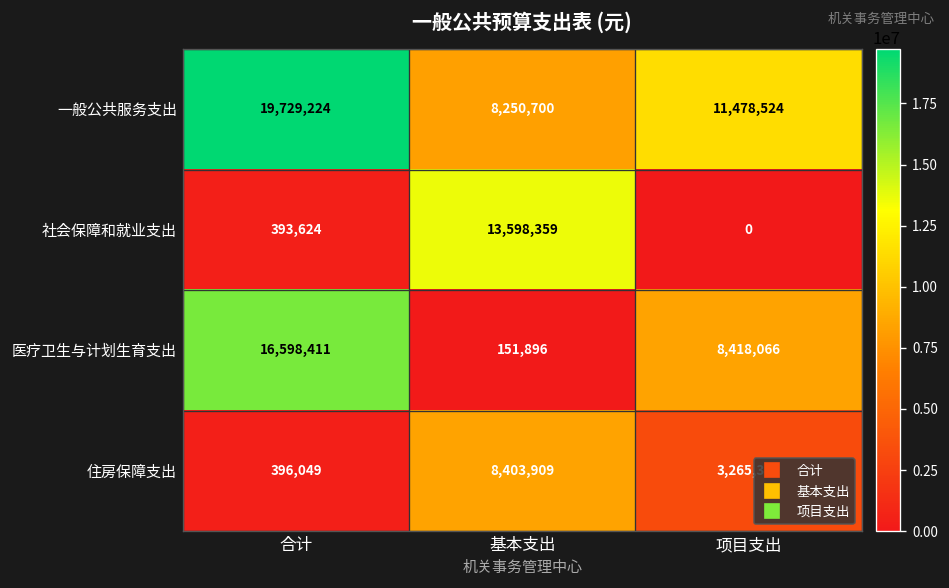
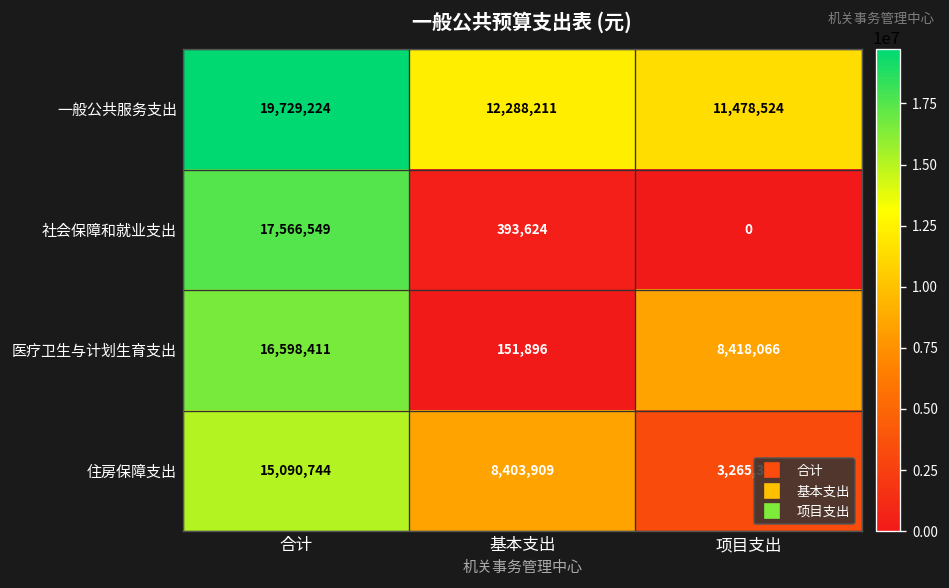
一般公共服务支出, 基本支出: 8,250,700 -> 12,288,211
社会保障和就业支出, 合计: 393,624 -> 17,566,549
社会保障和就业支出, 基本支出: 13,598,359 -> 393,624
住房保障支出, 合计: 396,049 -> 15,090,744
